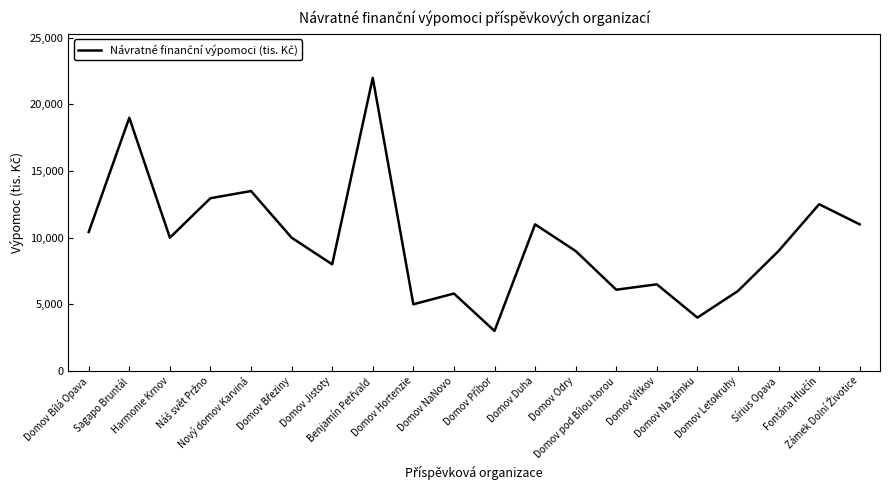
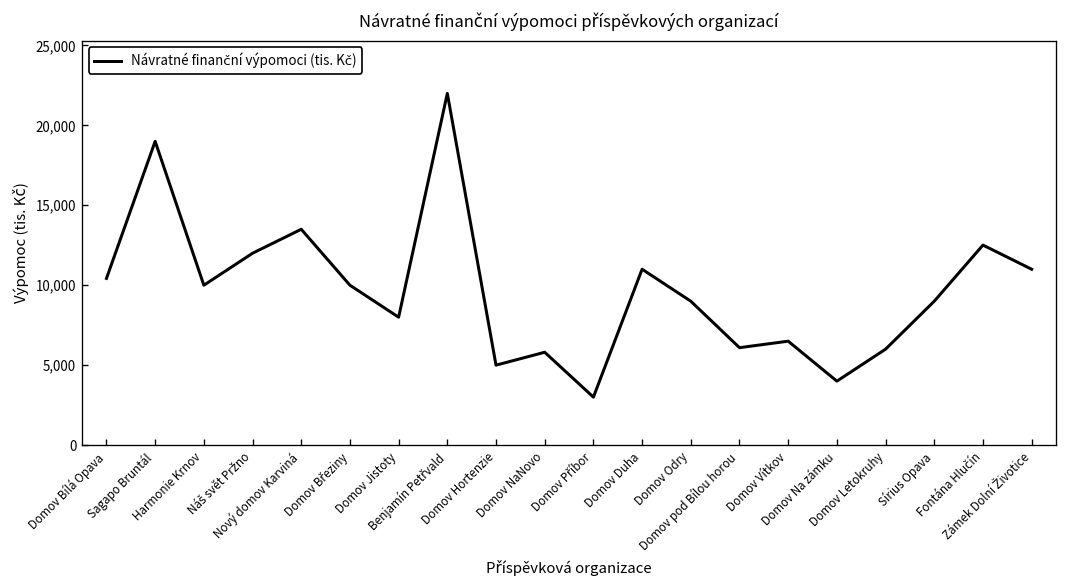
Náš svět Pržno: 13,000 -> 12,000
